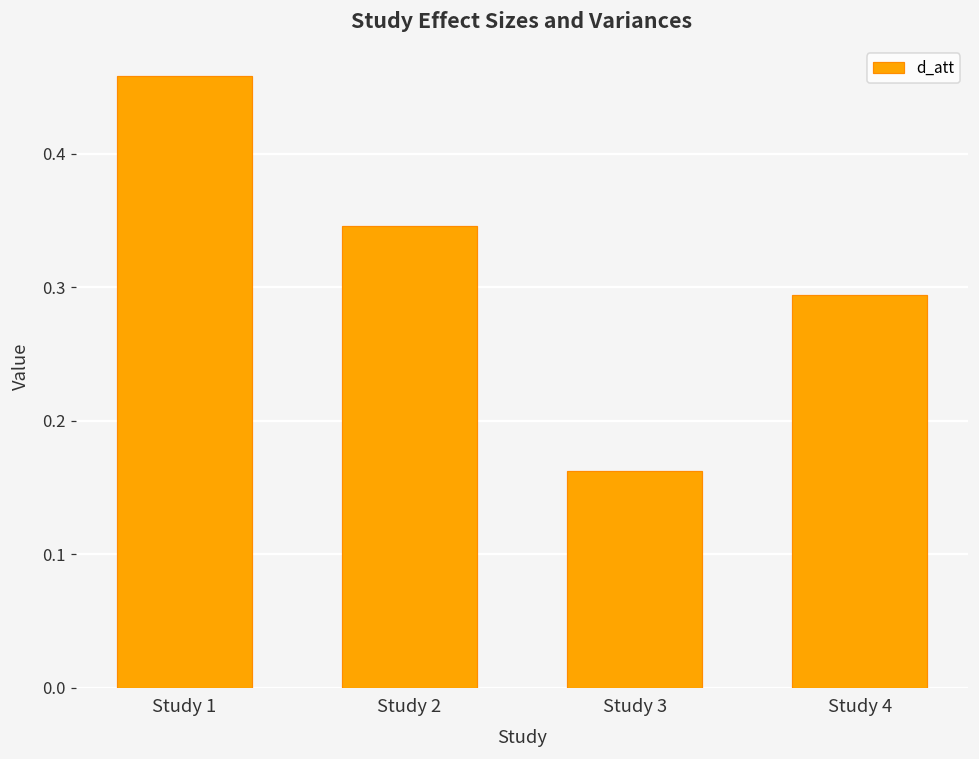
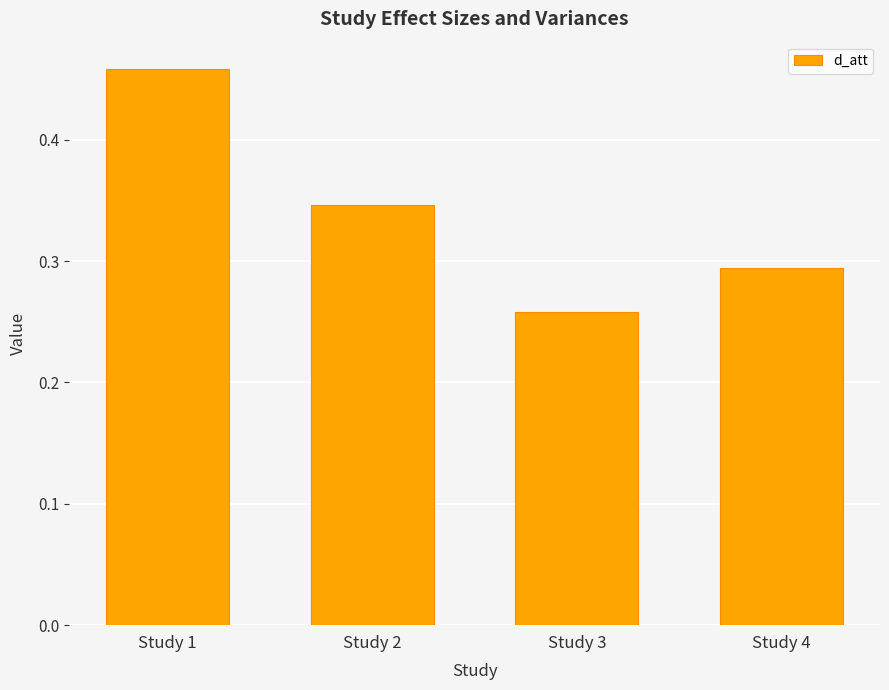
Study 3: 0.162 -> 0.258
